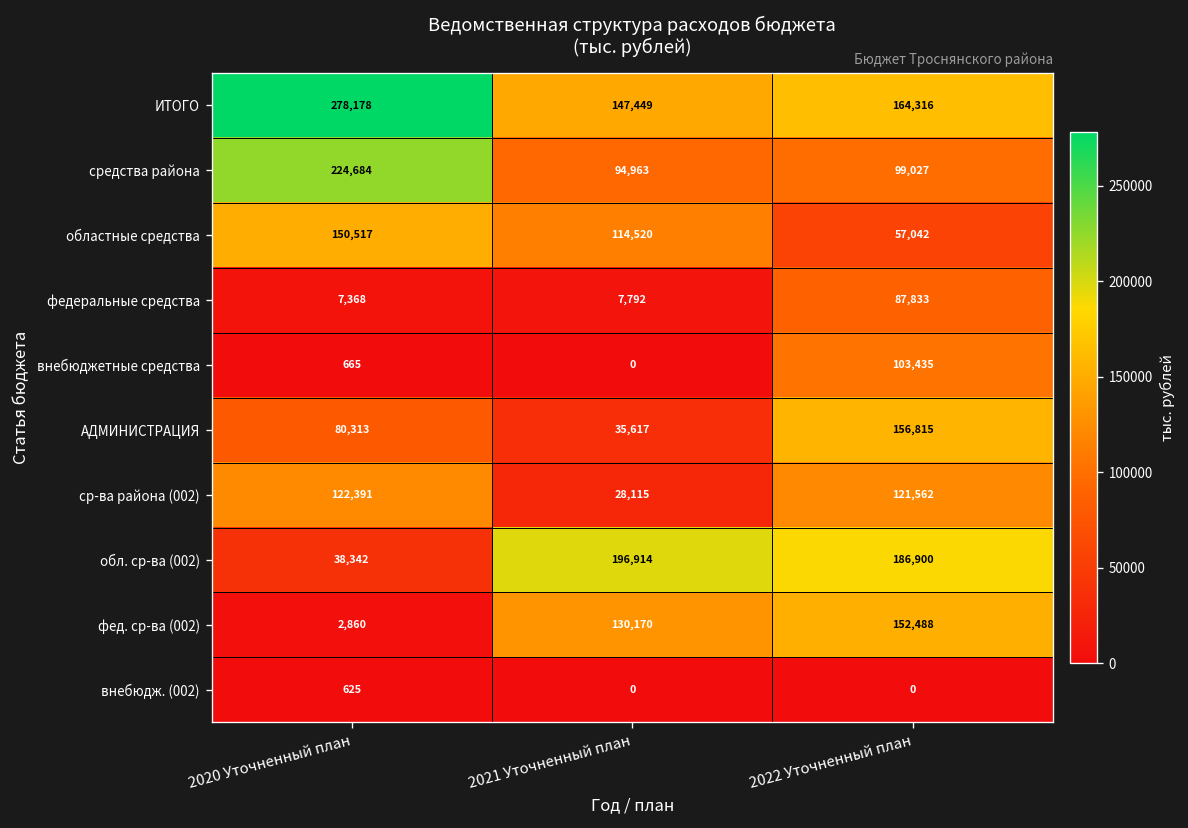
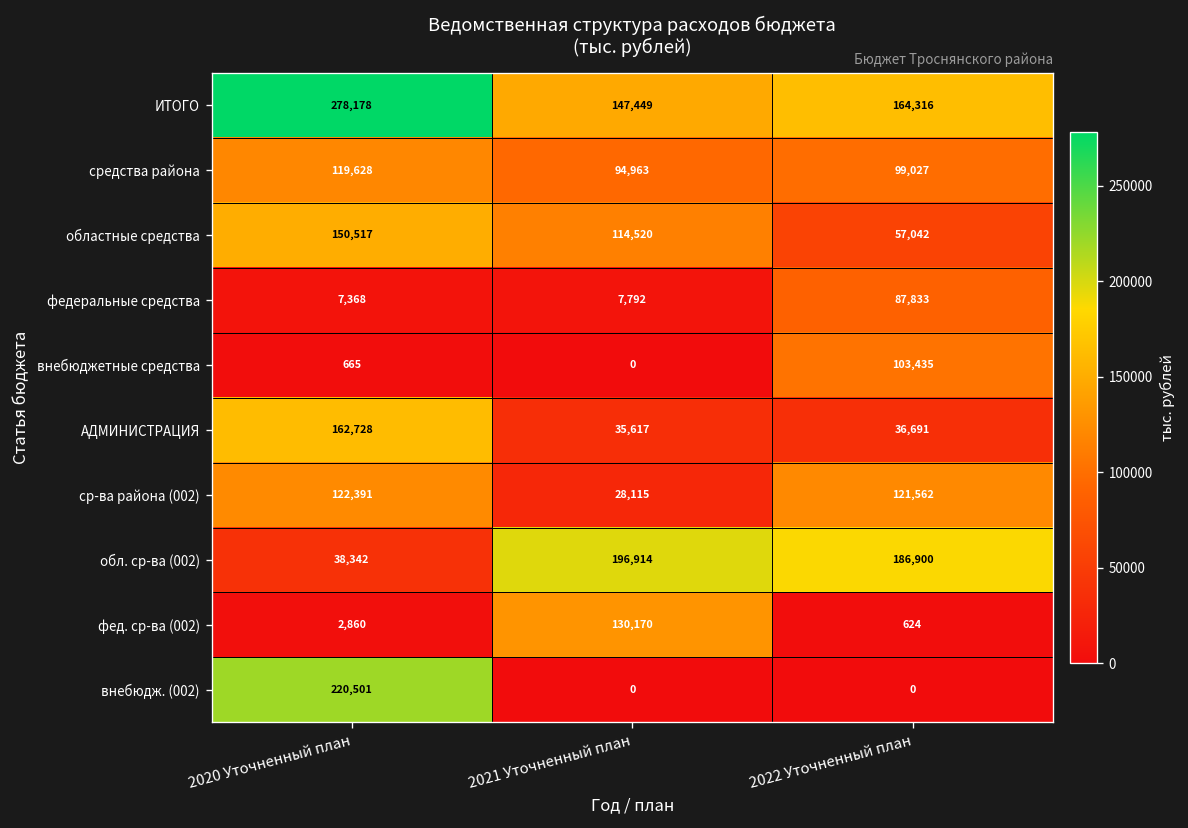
средства района, 2020 Уточненный план: 224,684 -> 119,628
АДМИНИСТРАЦИЯ, 2020 Уточненный план: 80,313 -> 162,728
АДМИНИСТРАЦИЯ, 2022 Уточненный план: 156,815 -> 36,691
фед. ср-ва (002), 2022 Уточненный план: 152,488 -> 624
внебюдж. (002), 2020 Уточненный план: 625 -> 220,501
